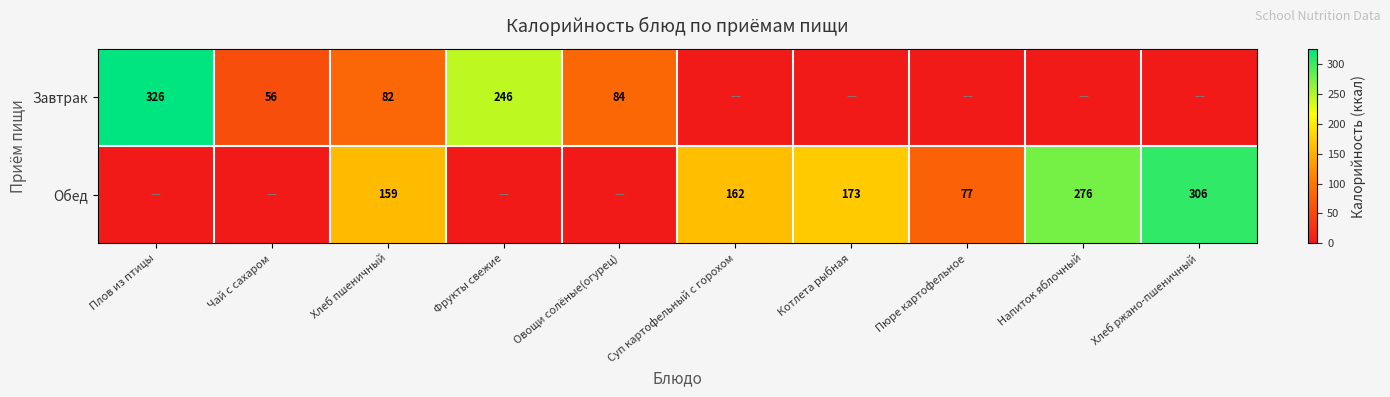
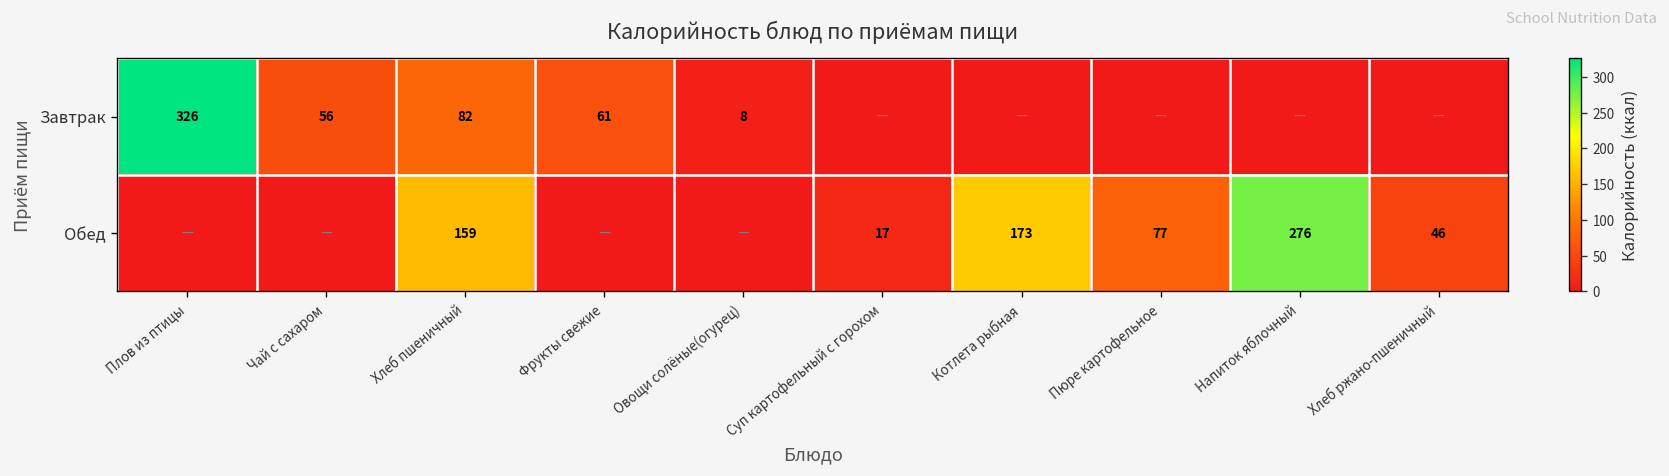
Завтрак, Фрукты свежие: 246 -> 61
Завтрак, Овощи солёные(огурец): 84 -> 8
Обед, Суп картофельный с горохом: 162 -> 17
Обед, Хлеб ржано-пшеничный: 306 -> 46
